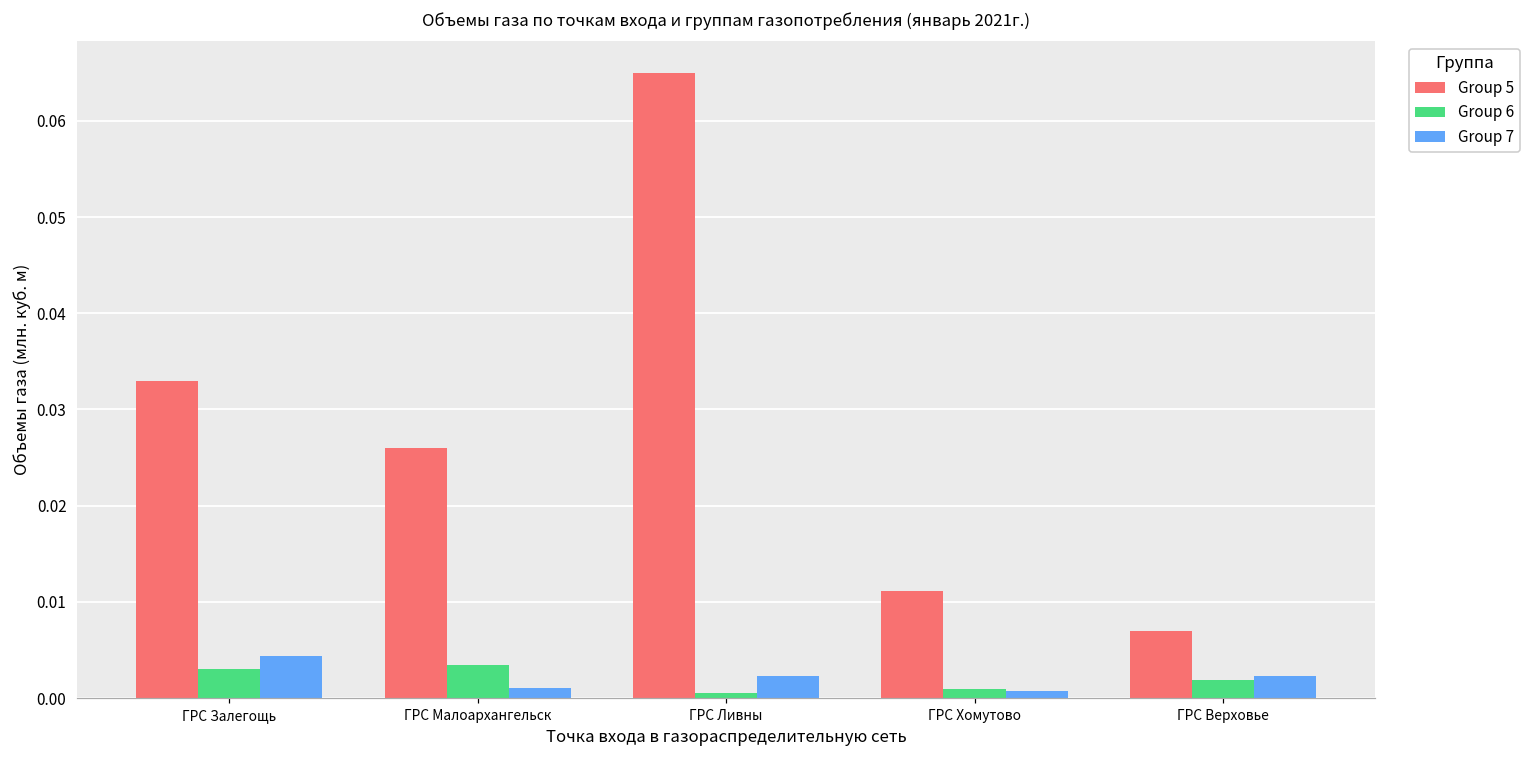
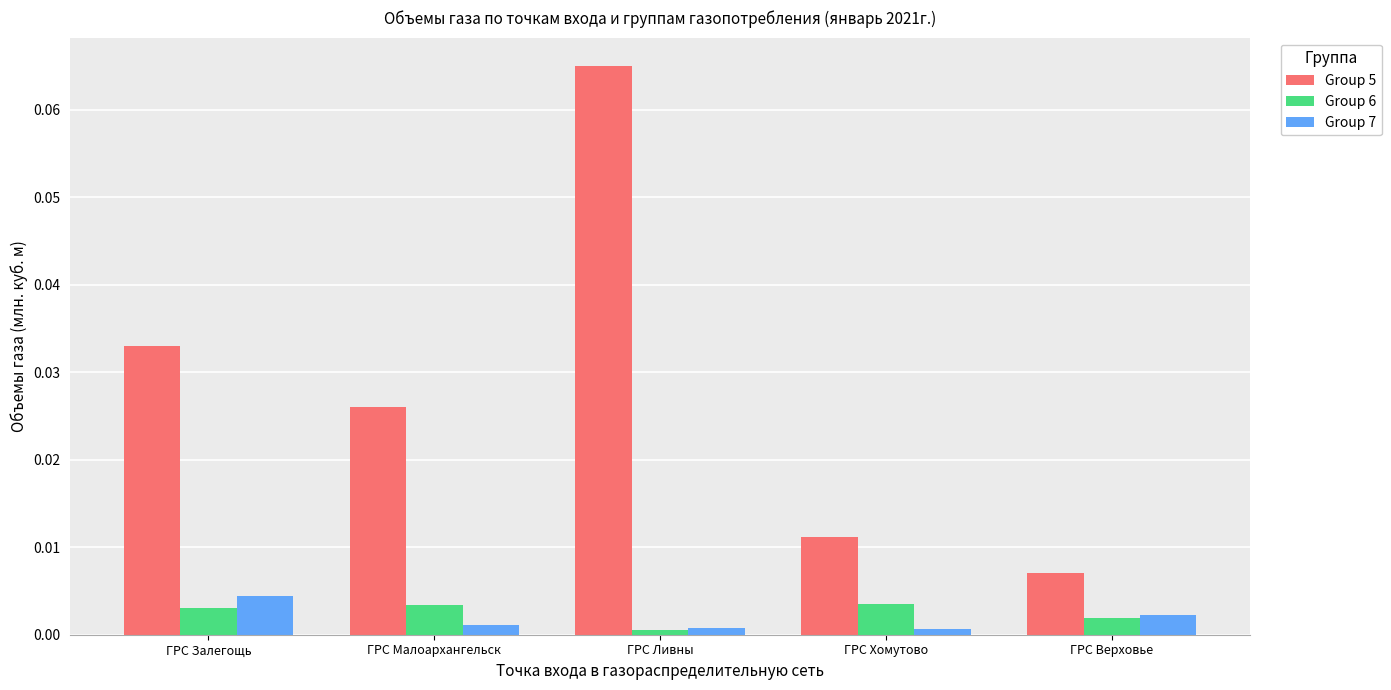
Group 7, ГРС Ливны: 0.002 -> 0.001
Group 6, ГРС Хомутово: 0.001 -> 0.003
